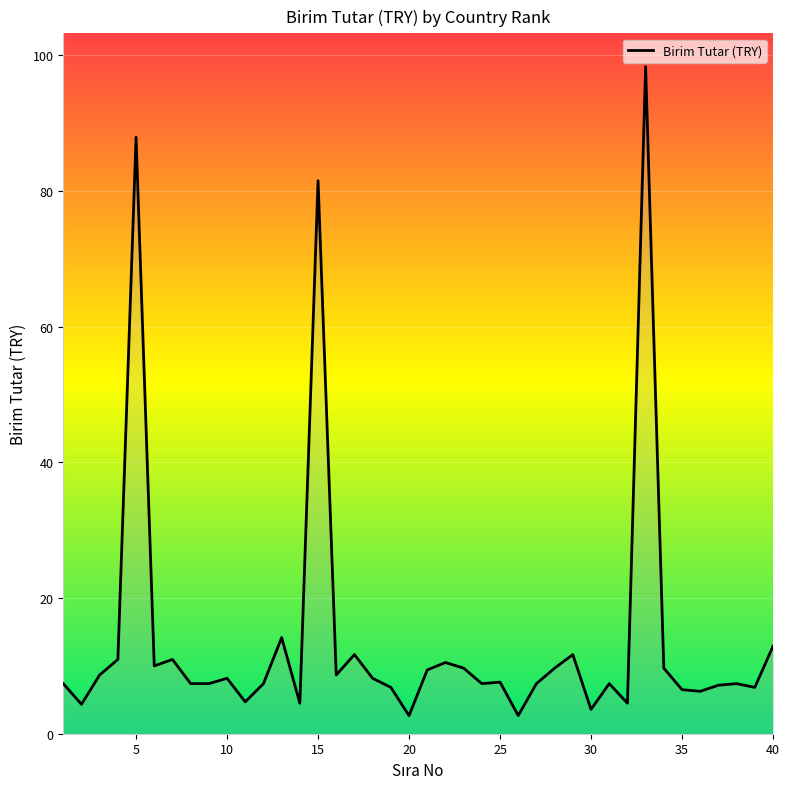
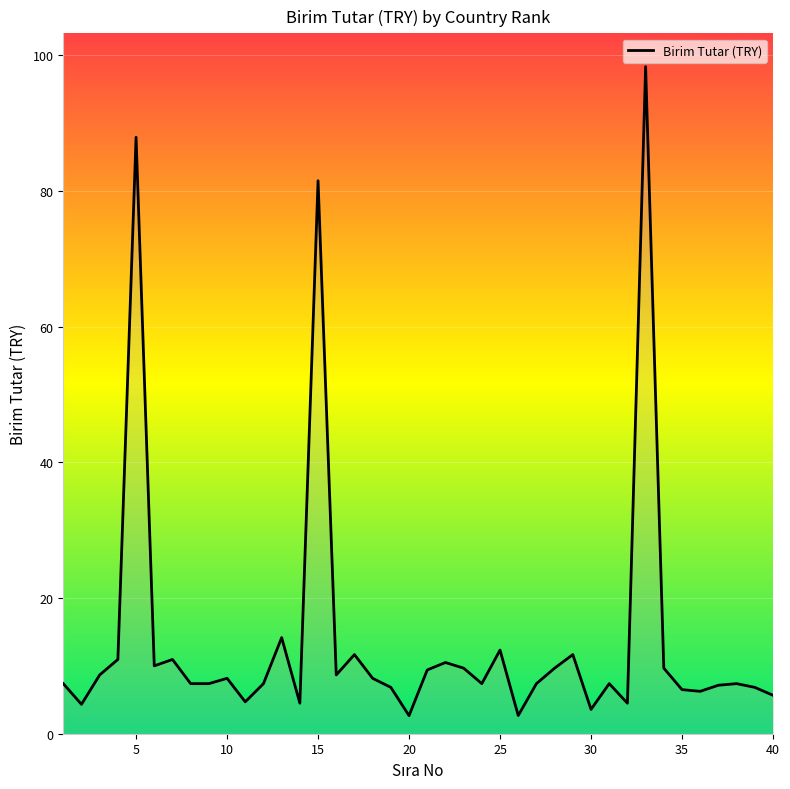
25: 8 -> 12
40: 13 -> 6
